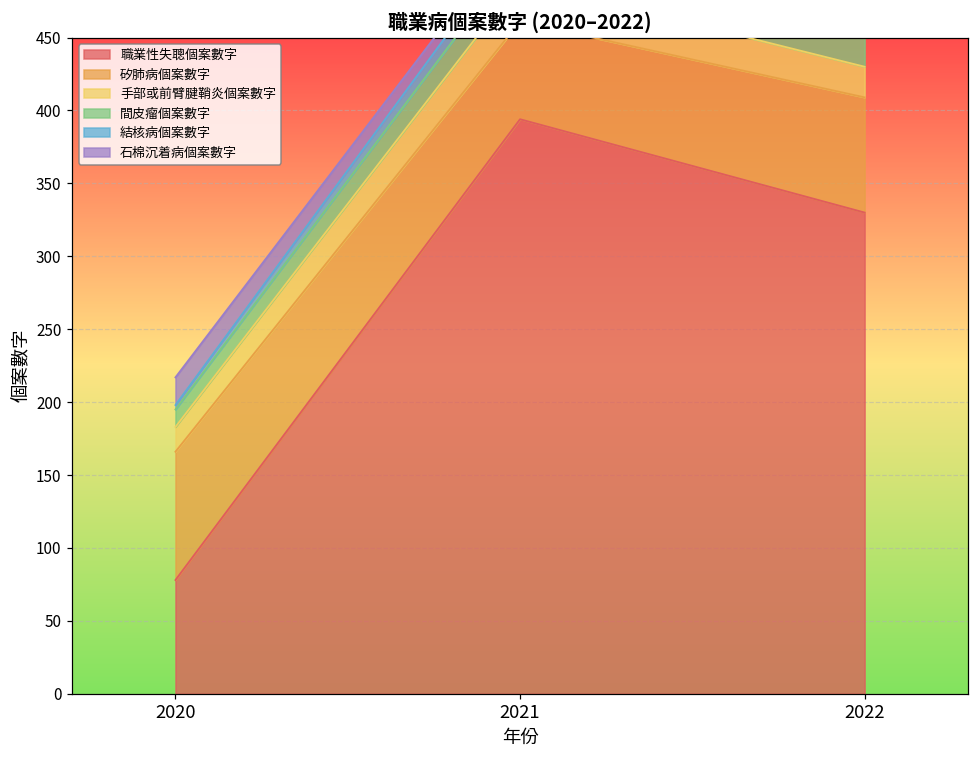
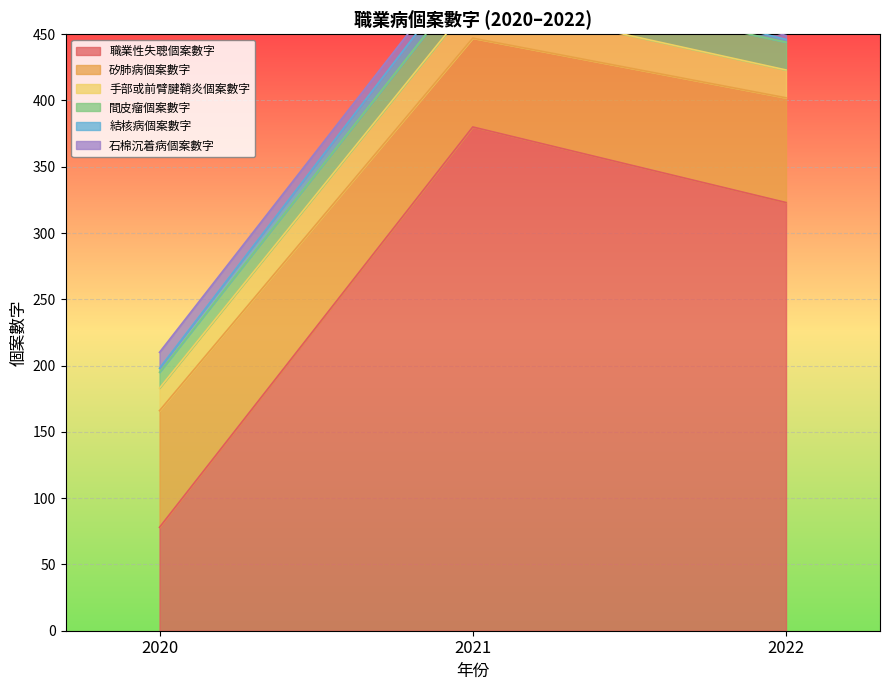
石棉沉着病個案數字, 2020: 19 -> 12
職業性失聰個案數字, 2021: 394 -> 380
職業性失聰個案數字, 2022: 330 -> 323
